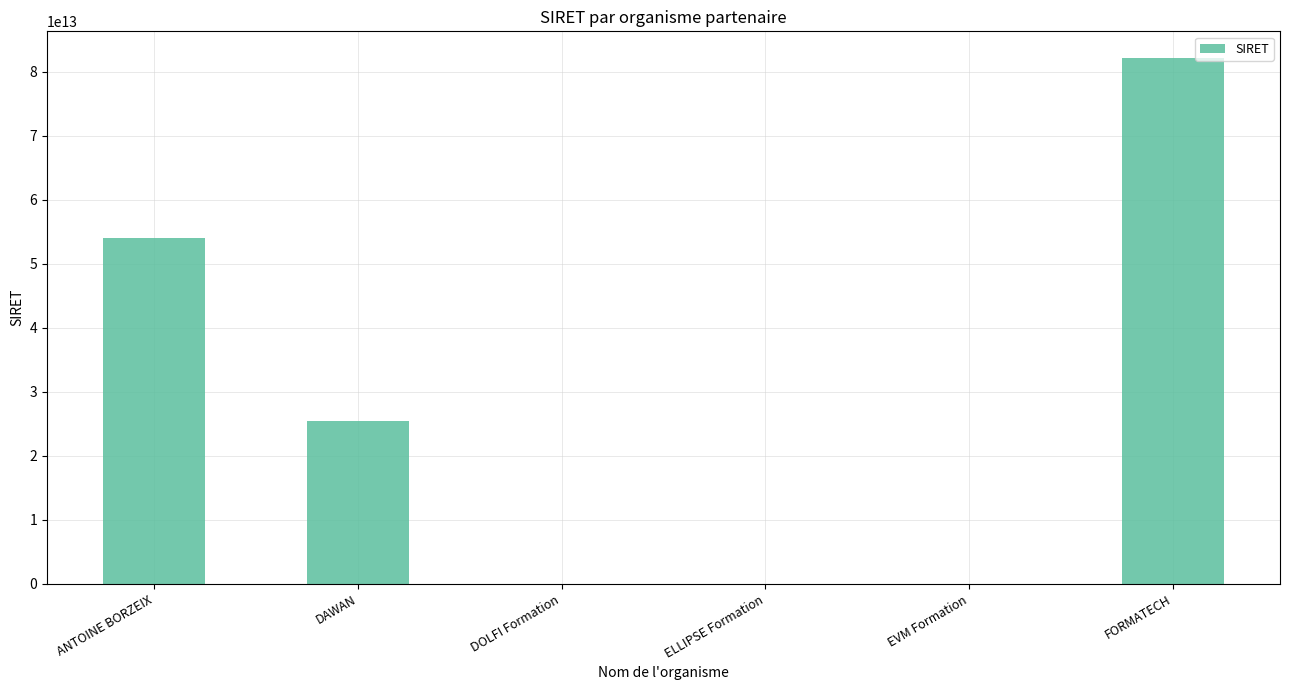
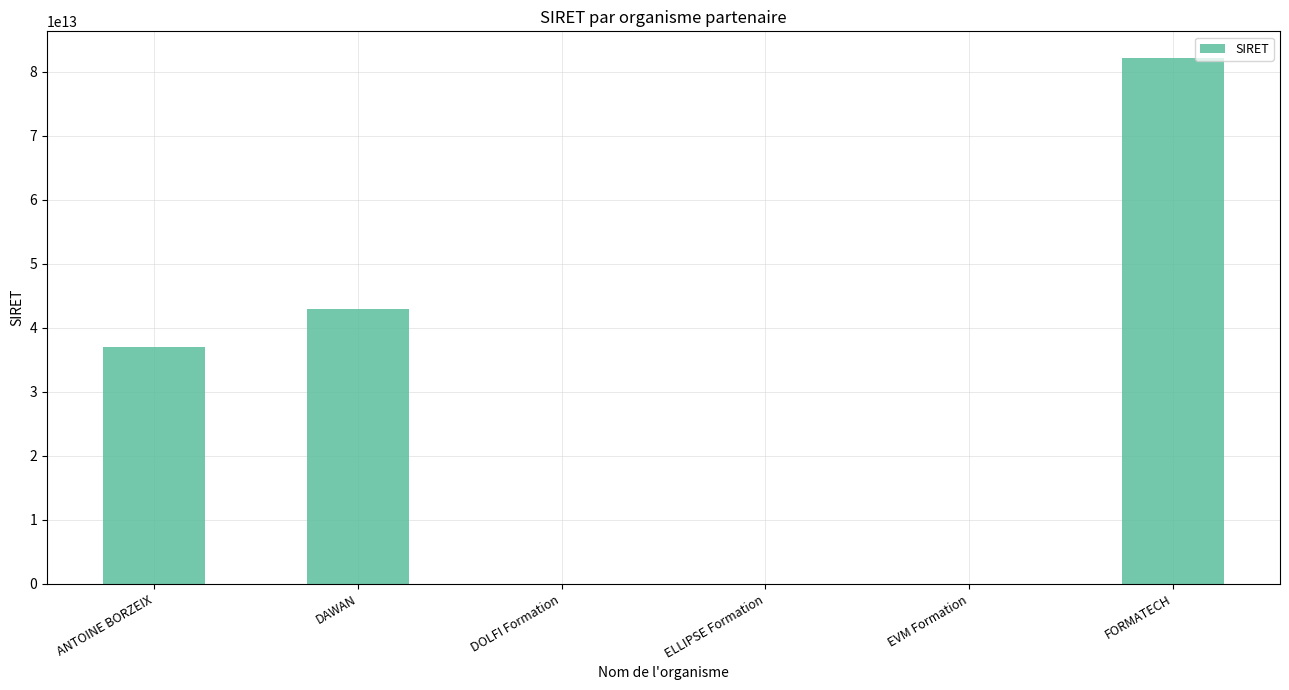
ANTOINE BORZEIX: 54000000000000 -> 37000000000000
DAWAN: 25000000000000 -> 43000000000000
